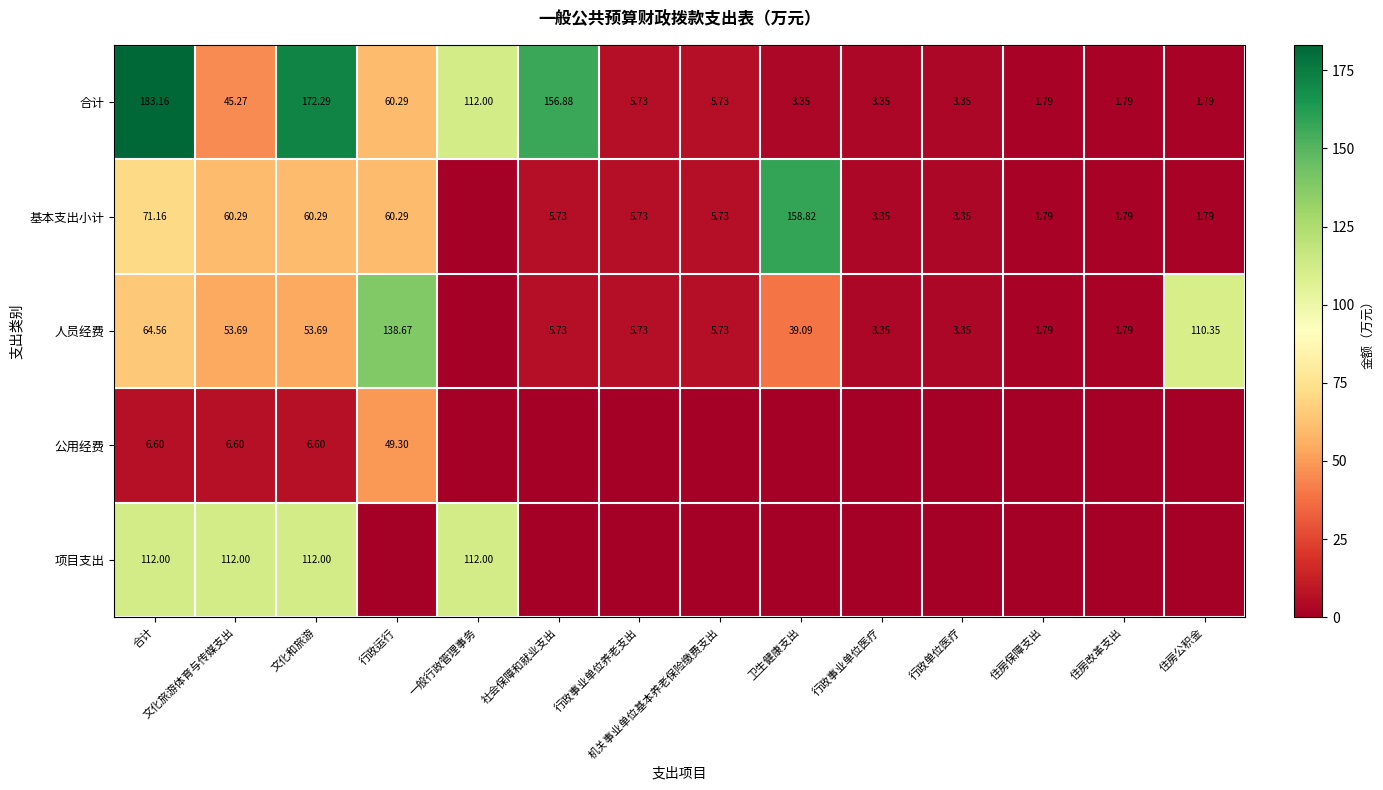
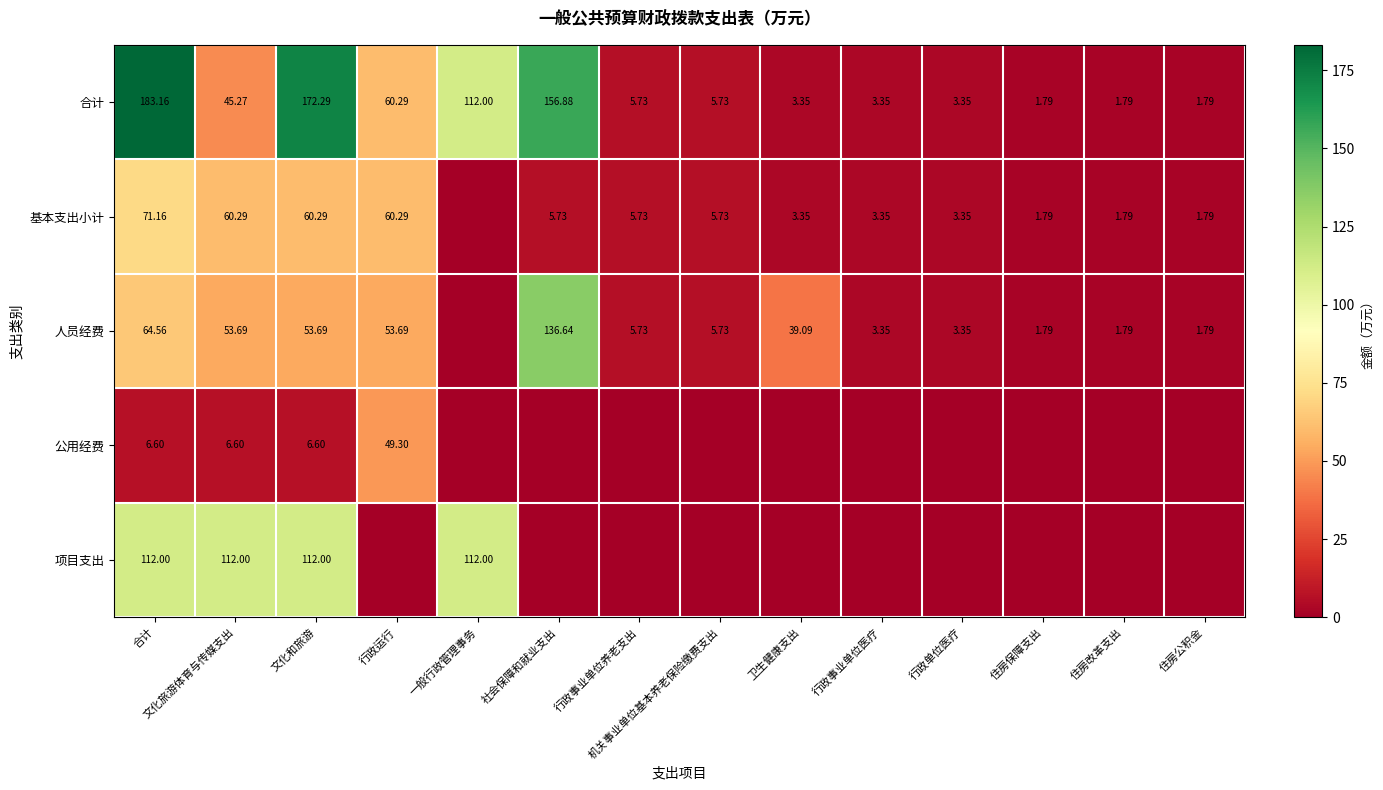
基本支出小计, 卫生健康支出: 158.82 -> 3.35
人员经费, 行政运行: 138.67 -> 53.69
人员经费, 社会保障和就业支出: 5.73 -> 136.64
人员经费, 住房公积金: 110.35 -> 1.79
